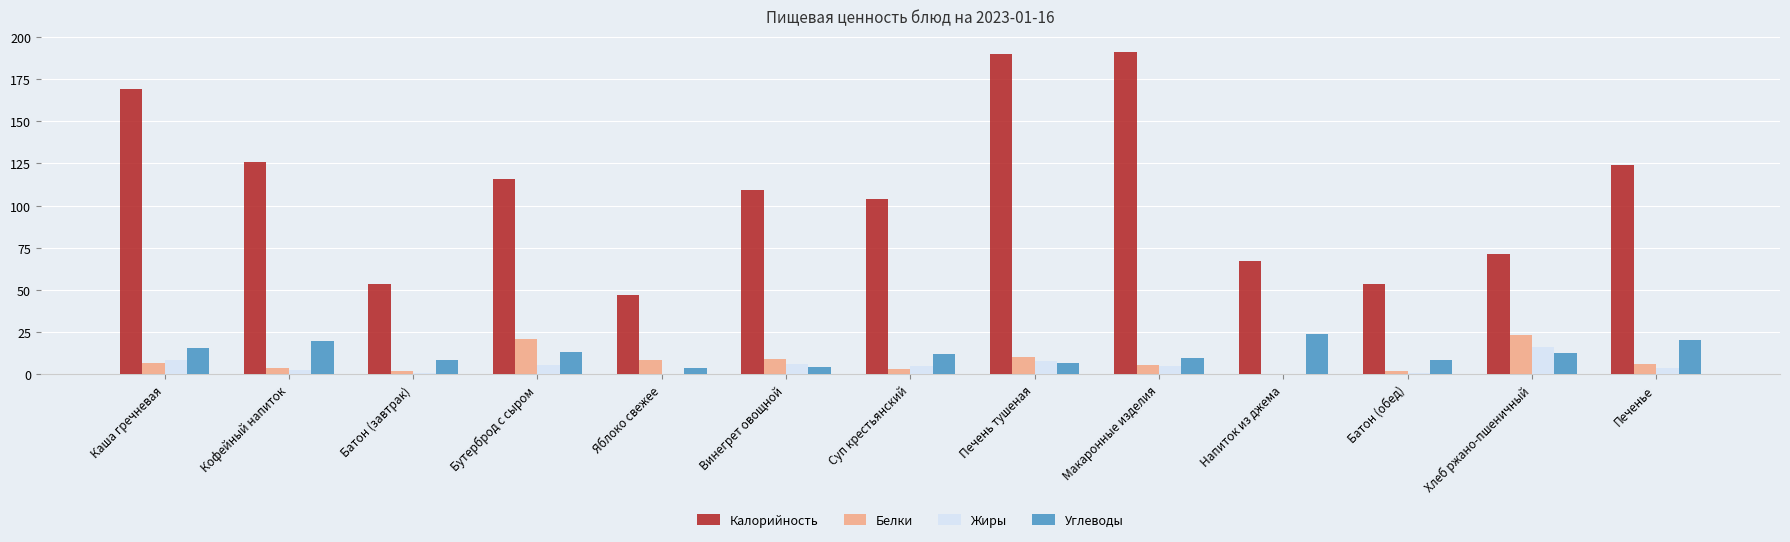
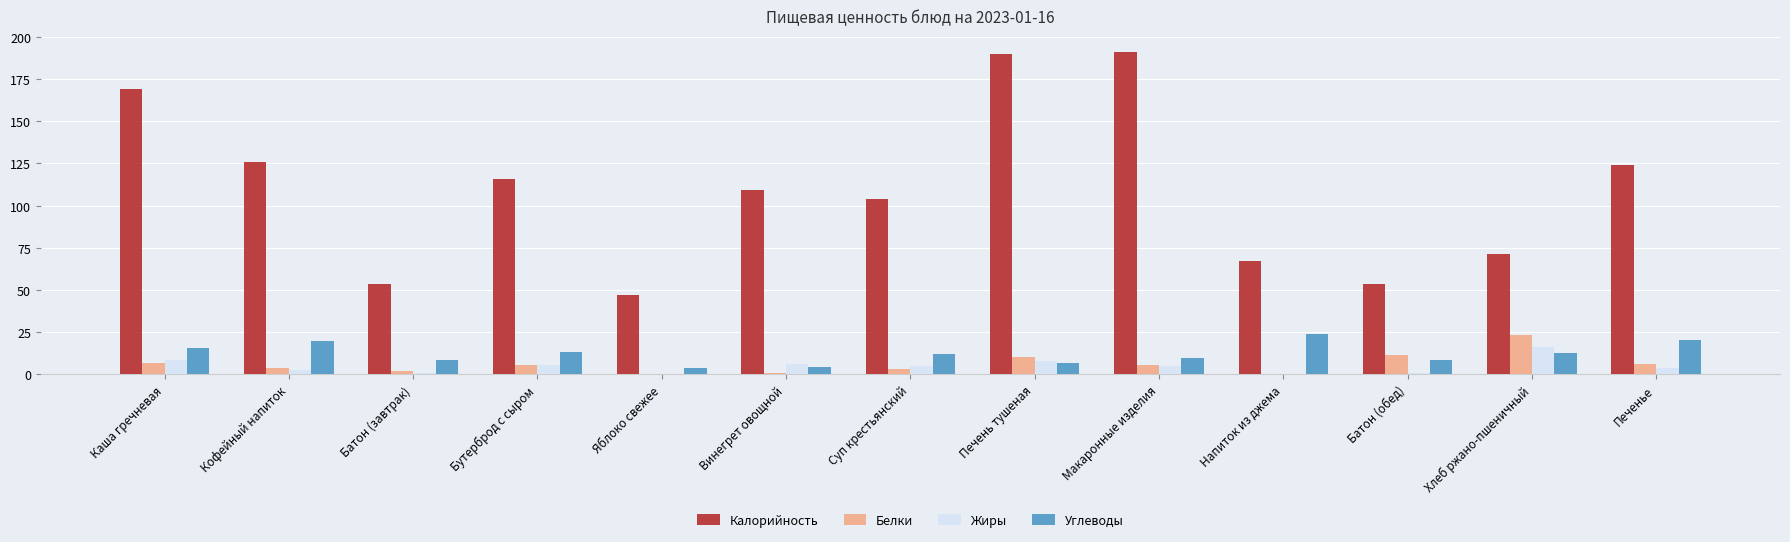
Белки, Бутерброд с сыром: 21 -> 6
Белки, Яблоко свежее: 9 -> 0
Белки, Винегрет овощной: 9 -> 1
Белки, Батон (обед): 2 -> 12
